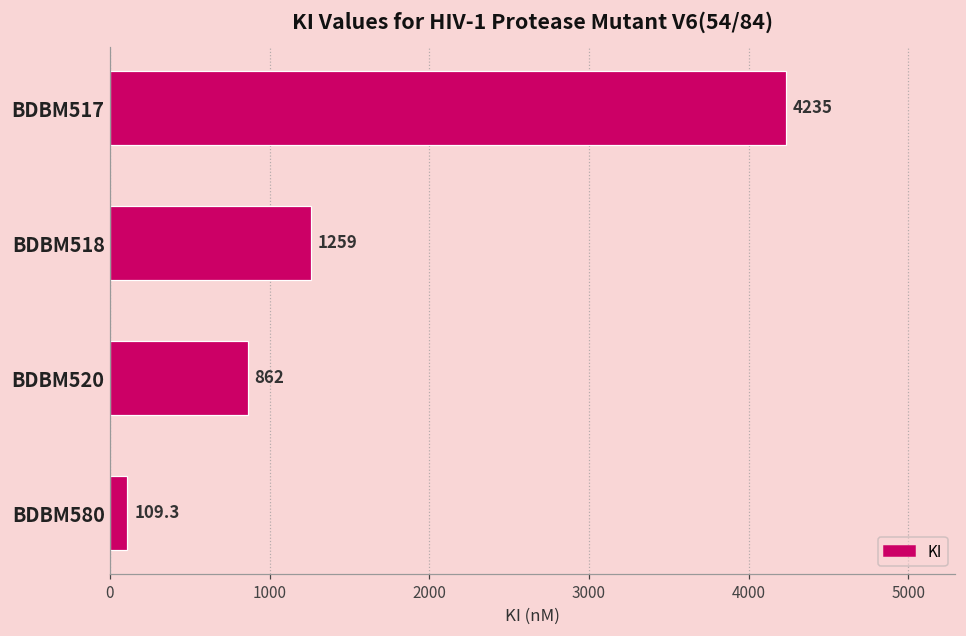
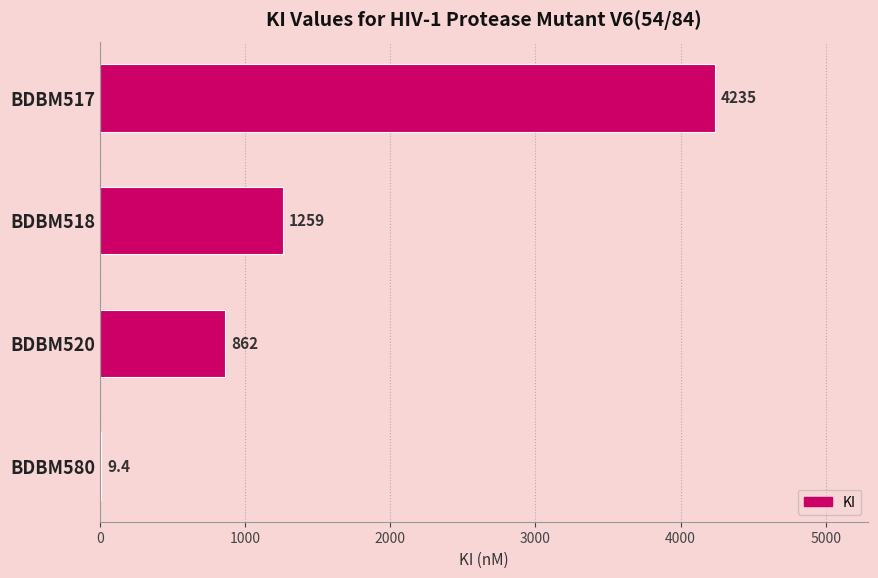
BDBM580: 109.3 -> 9.4
